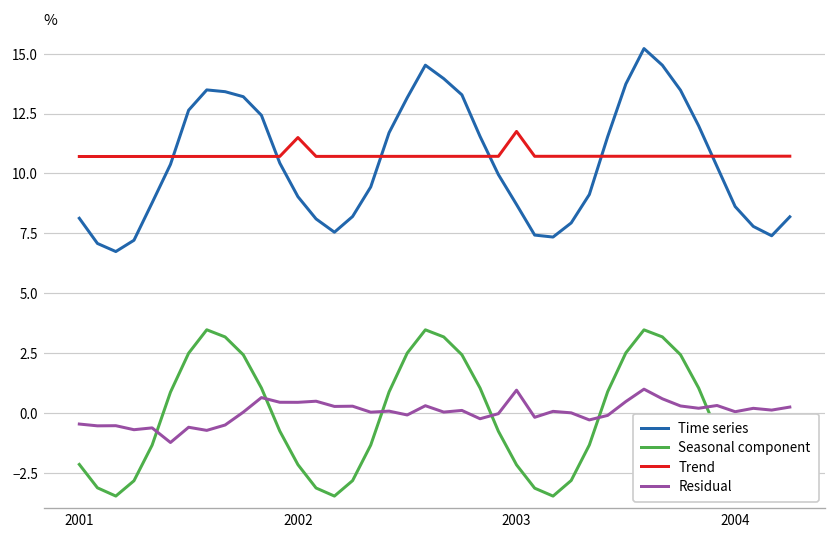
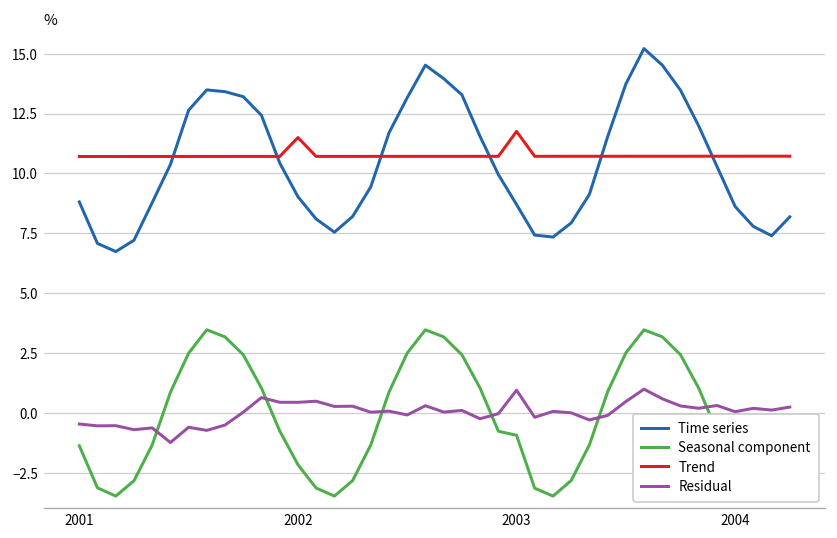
Time series, 2001: 8.1 -> 8.8
Seasonal component, 2001: -2.1 -> -1.4
Seasonal component, 2003: -2.1 -> -0.9
